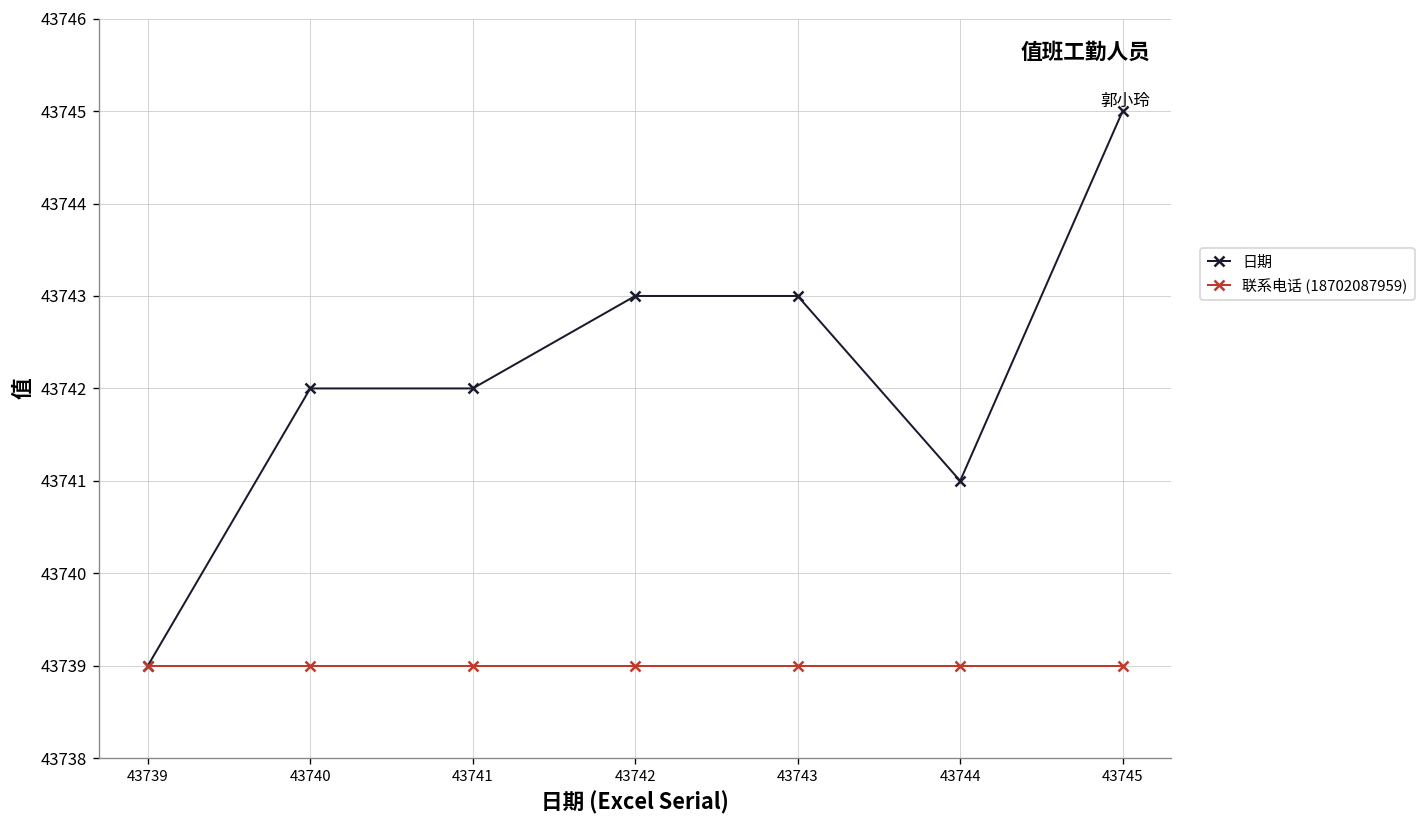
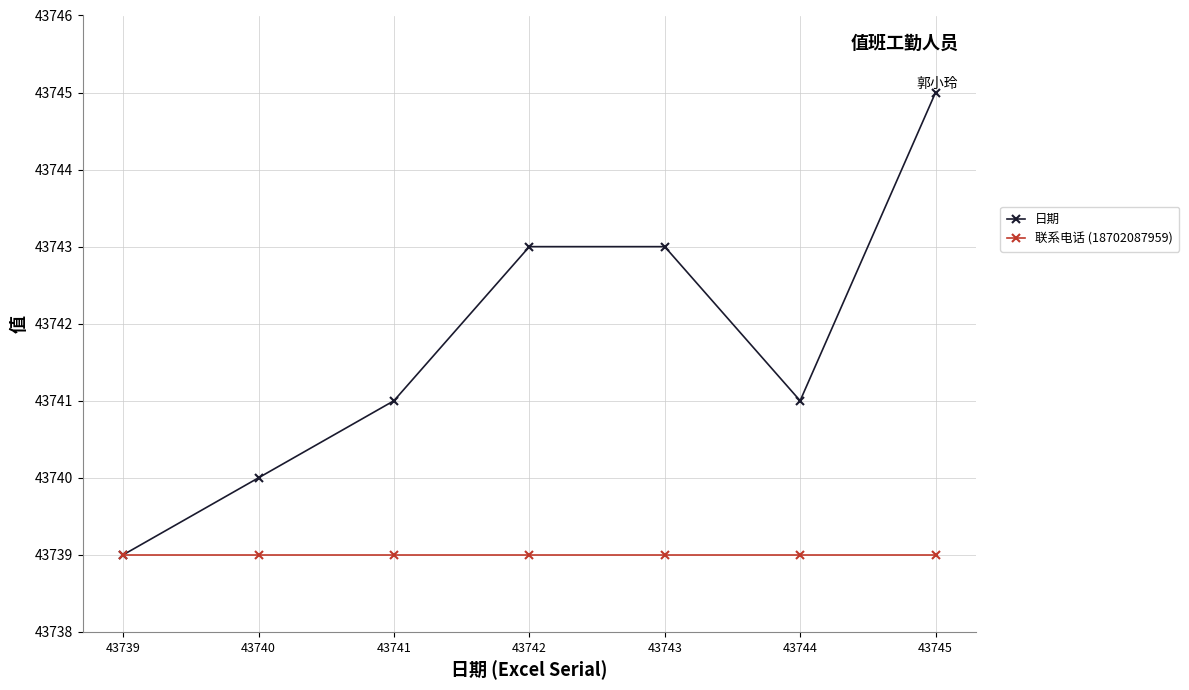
日期, 43740: 43742 -> 43740
日期, 43741: 43742 -> 43741
